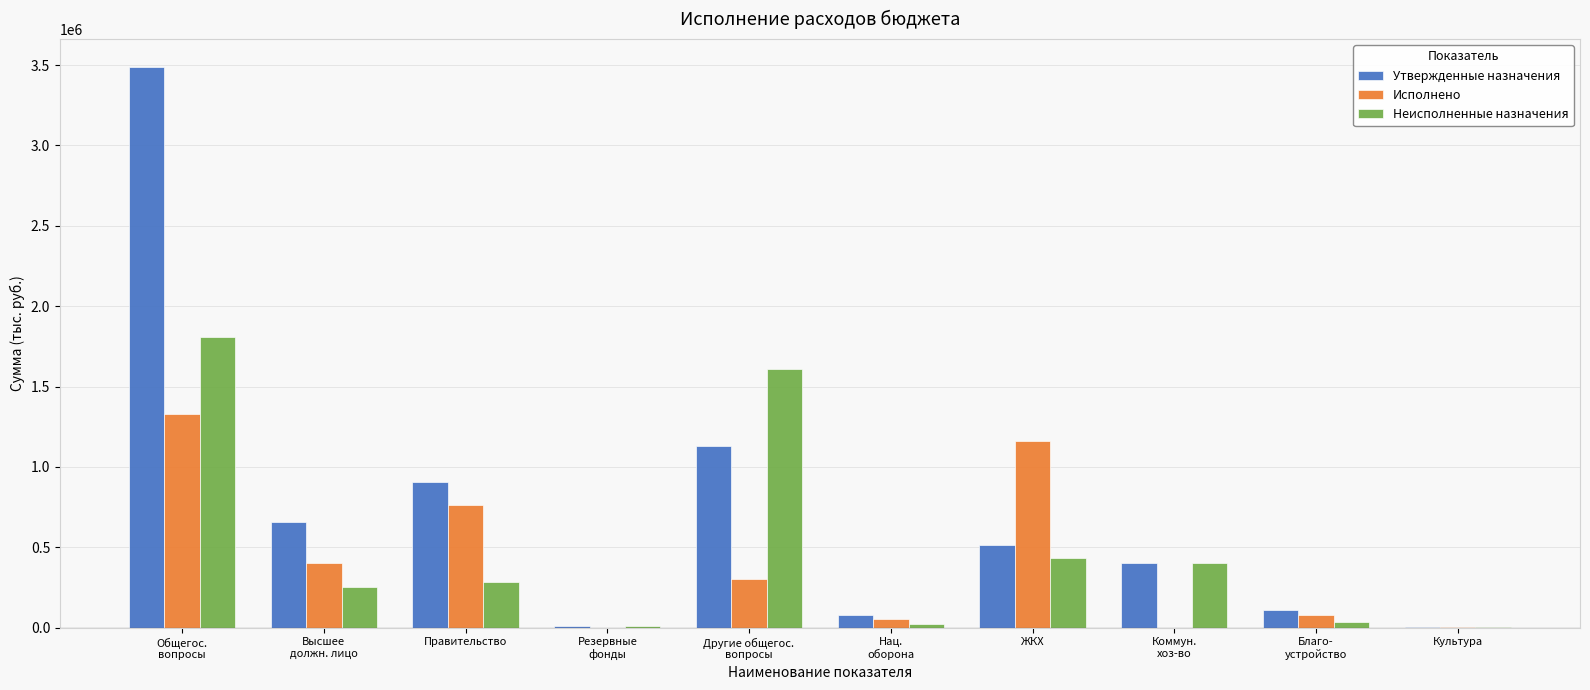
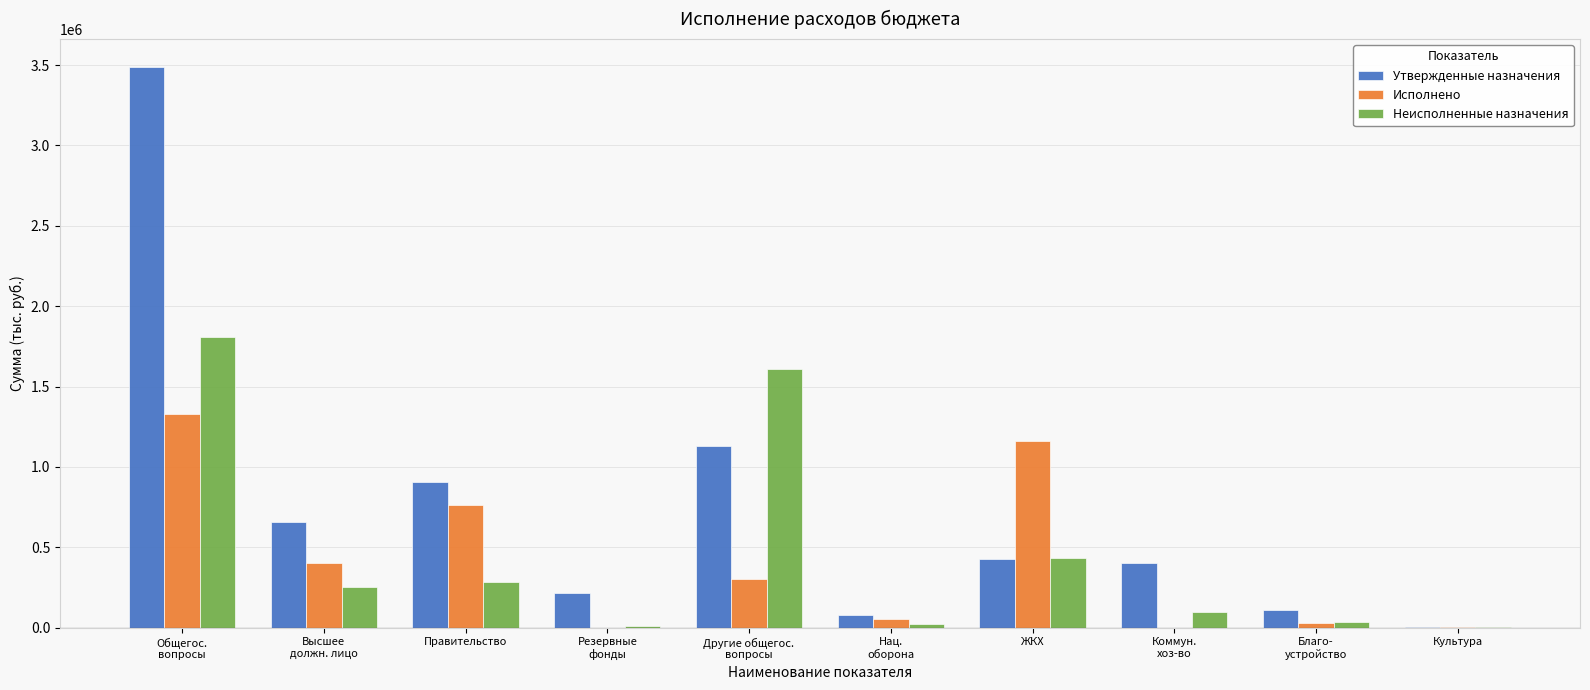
Утвержденные назначения, Резервные фонды: 10000 -> 210000
Утвержденные назначения, ЖКХ: 510000 -> 430000
Неисполненные назначения, Коммун. хоз-во: 400000 -> 100000
Исполнено, Благо- устройство: 80000 -> 30000
